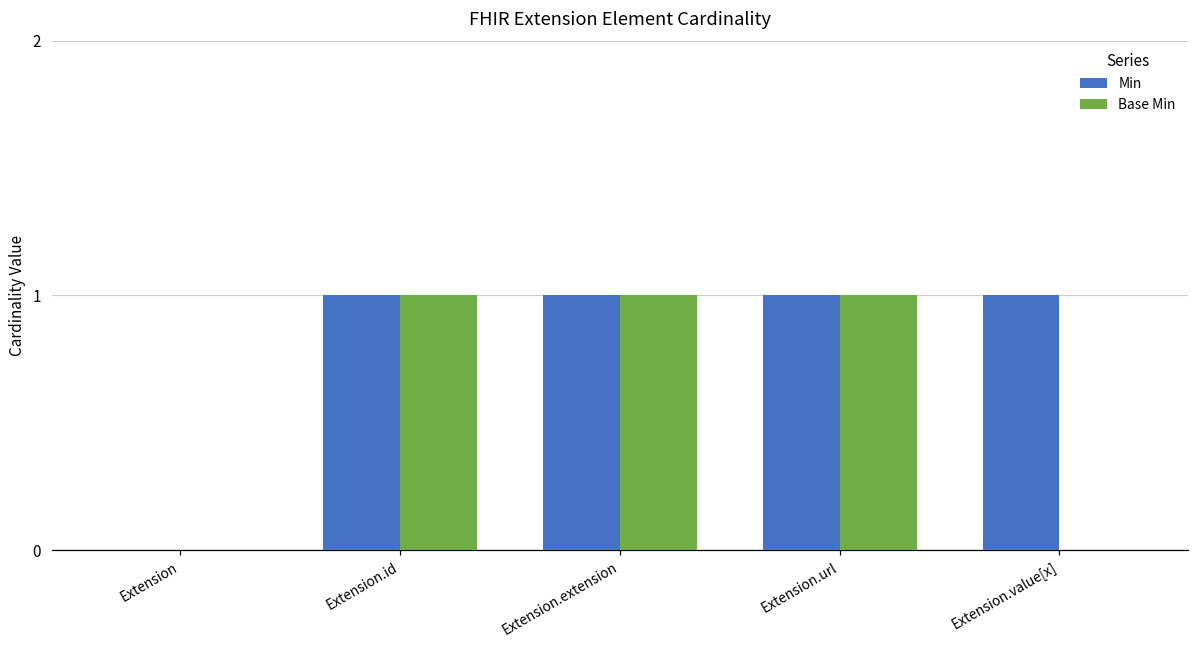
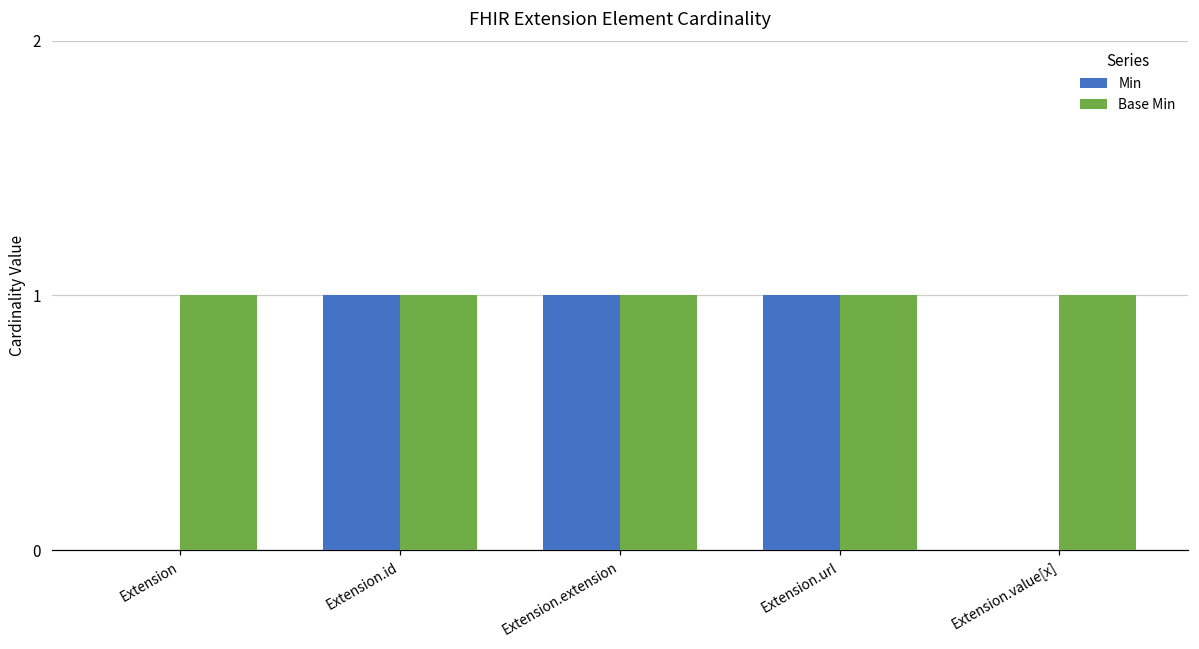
Base Min, Extension: 0 -> 1
Min, Extension.value[x]: 1 -> 0
Base Min, Extension.value[x]: 0 -> 1
